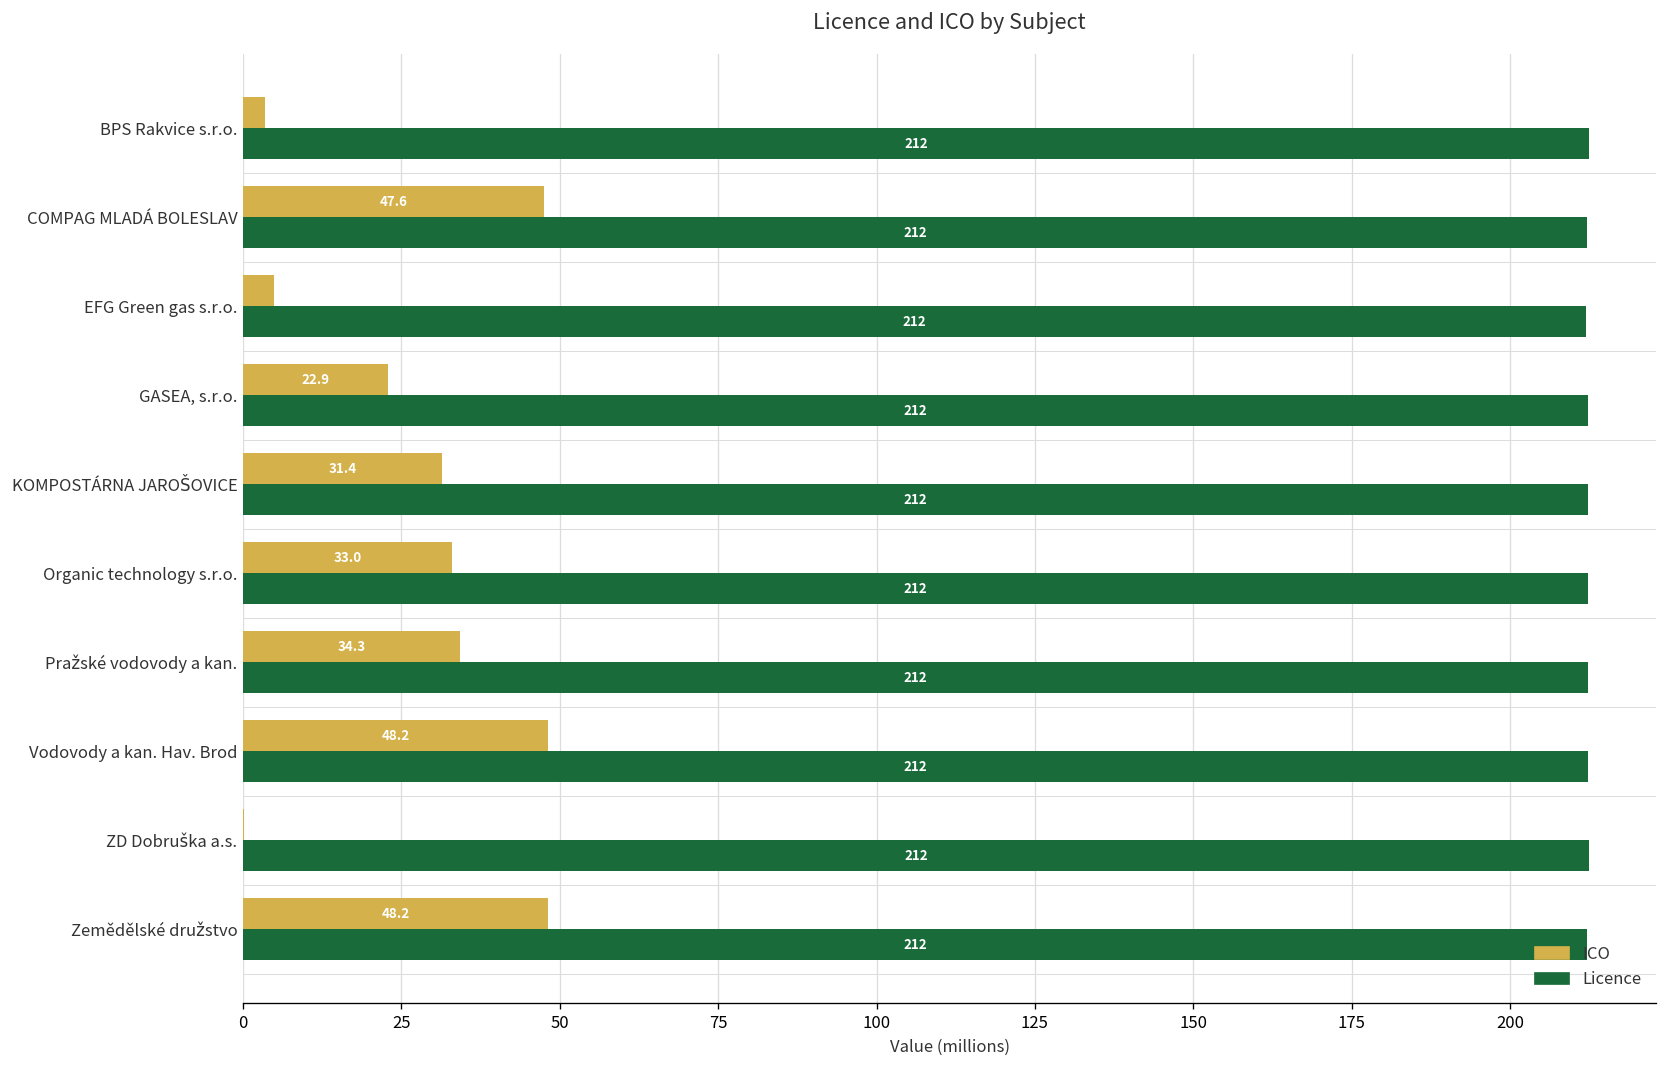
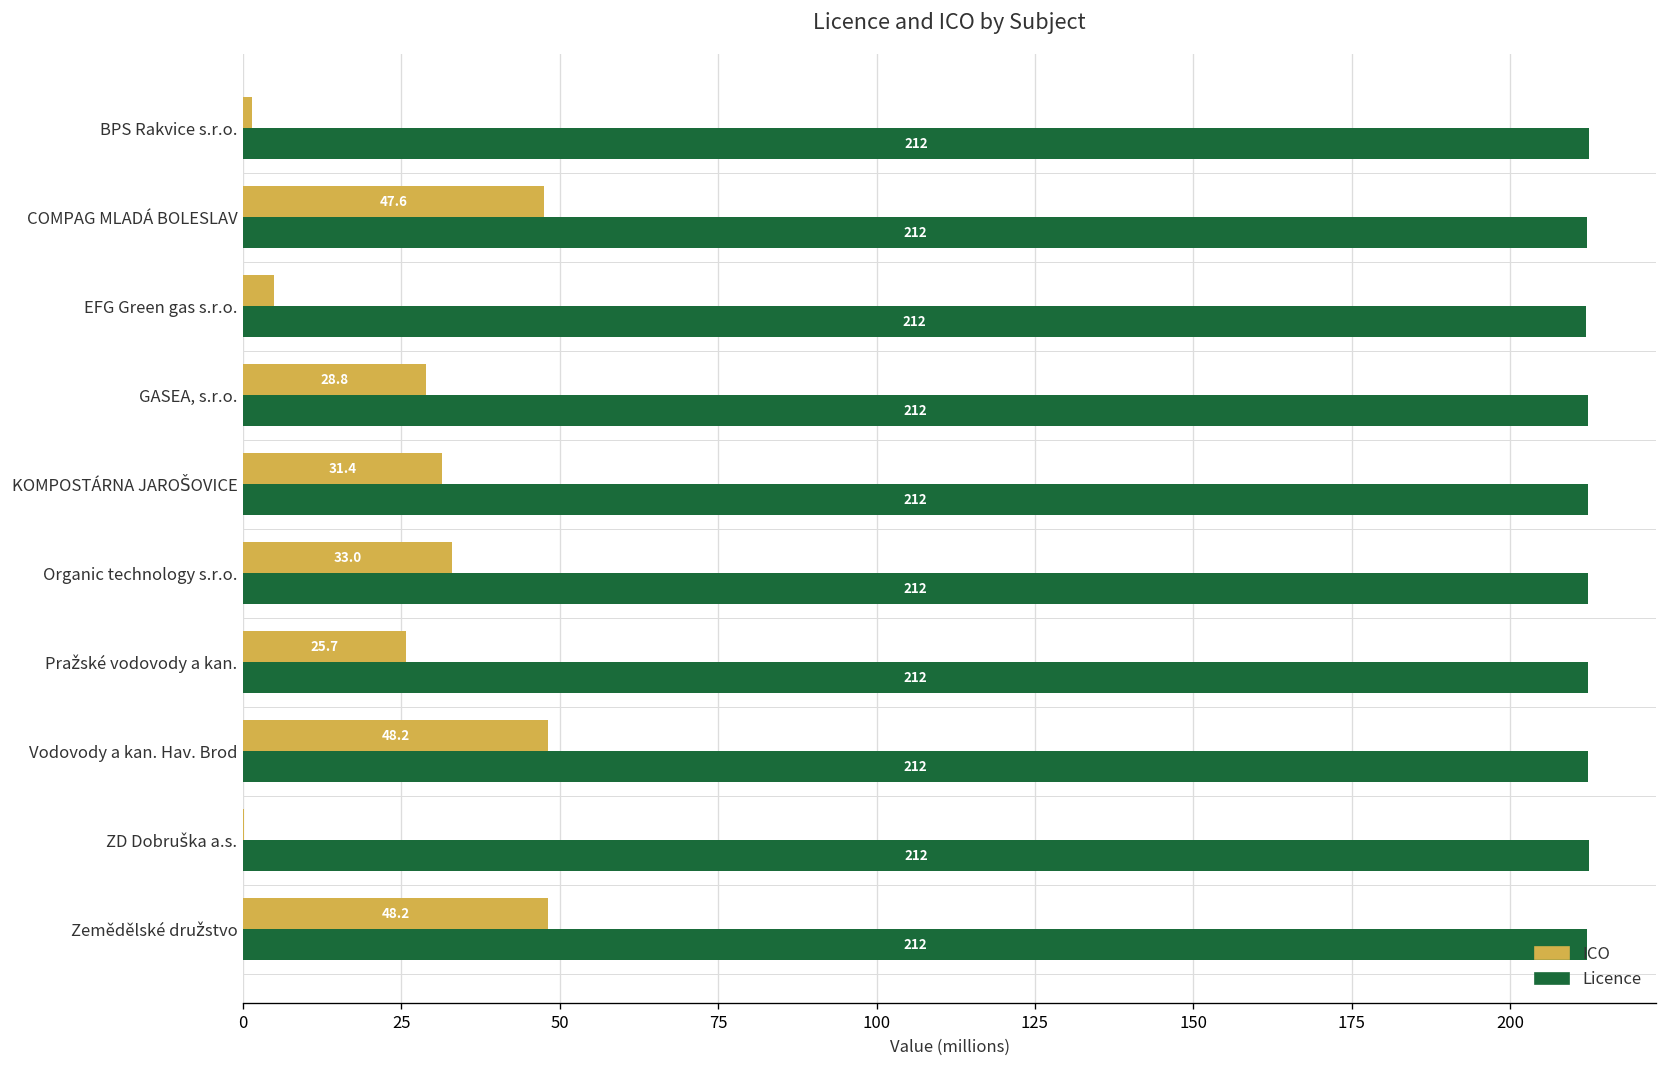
ICO, BPS Rakvice s.r.o.: 3 -> 1
ICO, GASEA, s.r.o.: 22.9 -> 28.8
ICO, Pražské vodovody a kan.: 34.3 -> 25.7
